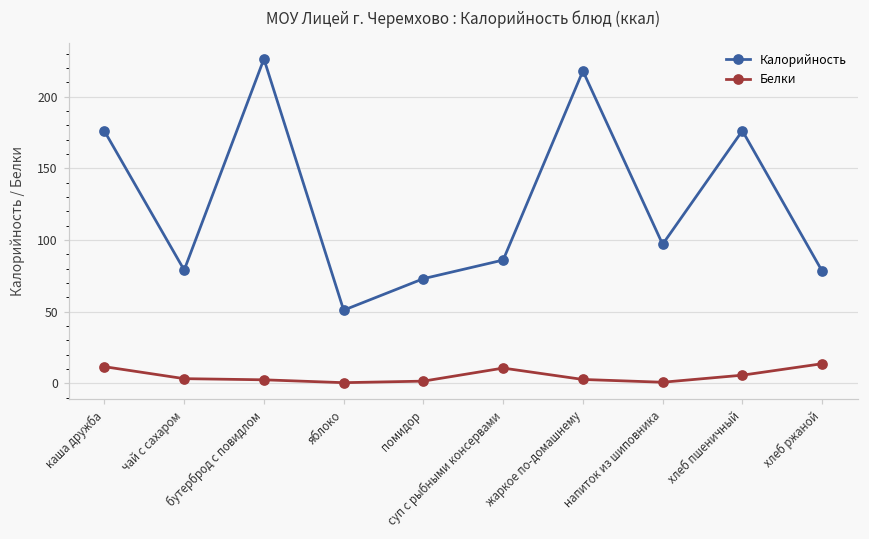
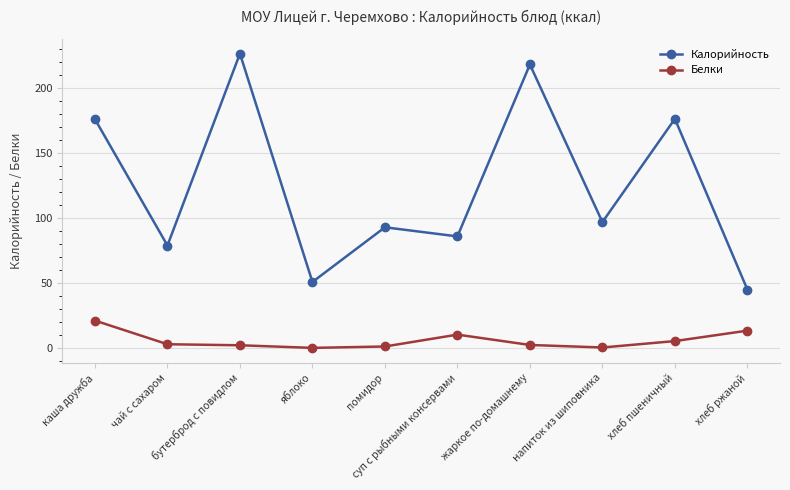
Белки, каша дружба: 12 -> 21
Калорийность, помидор: 73 -> 93
Калорийность, хлеб ржаной: 78 -> 45
